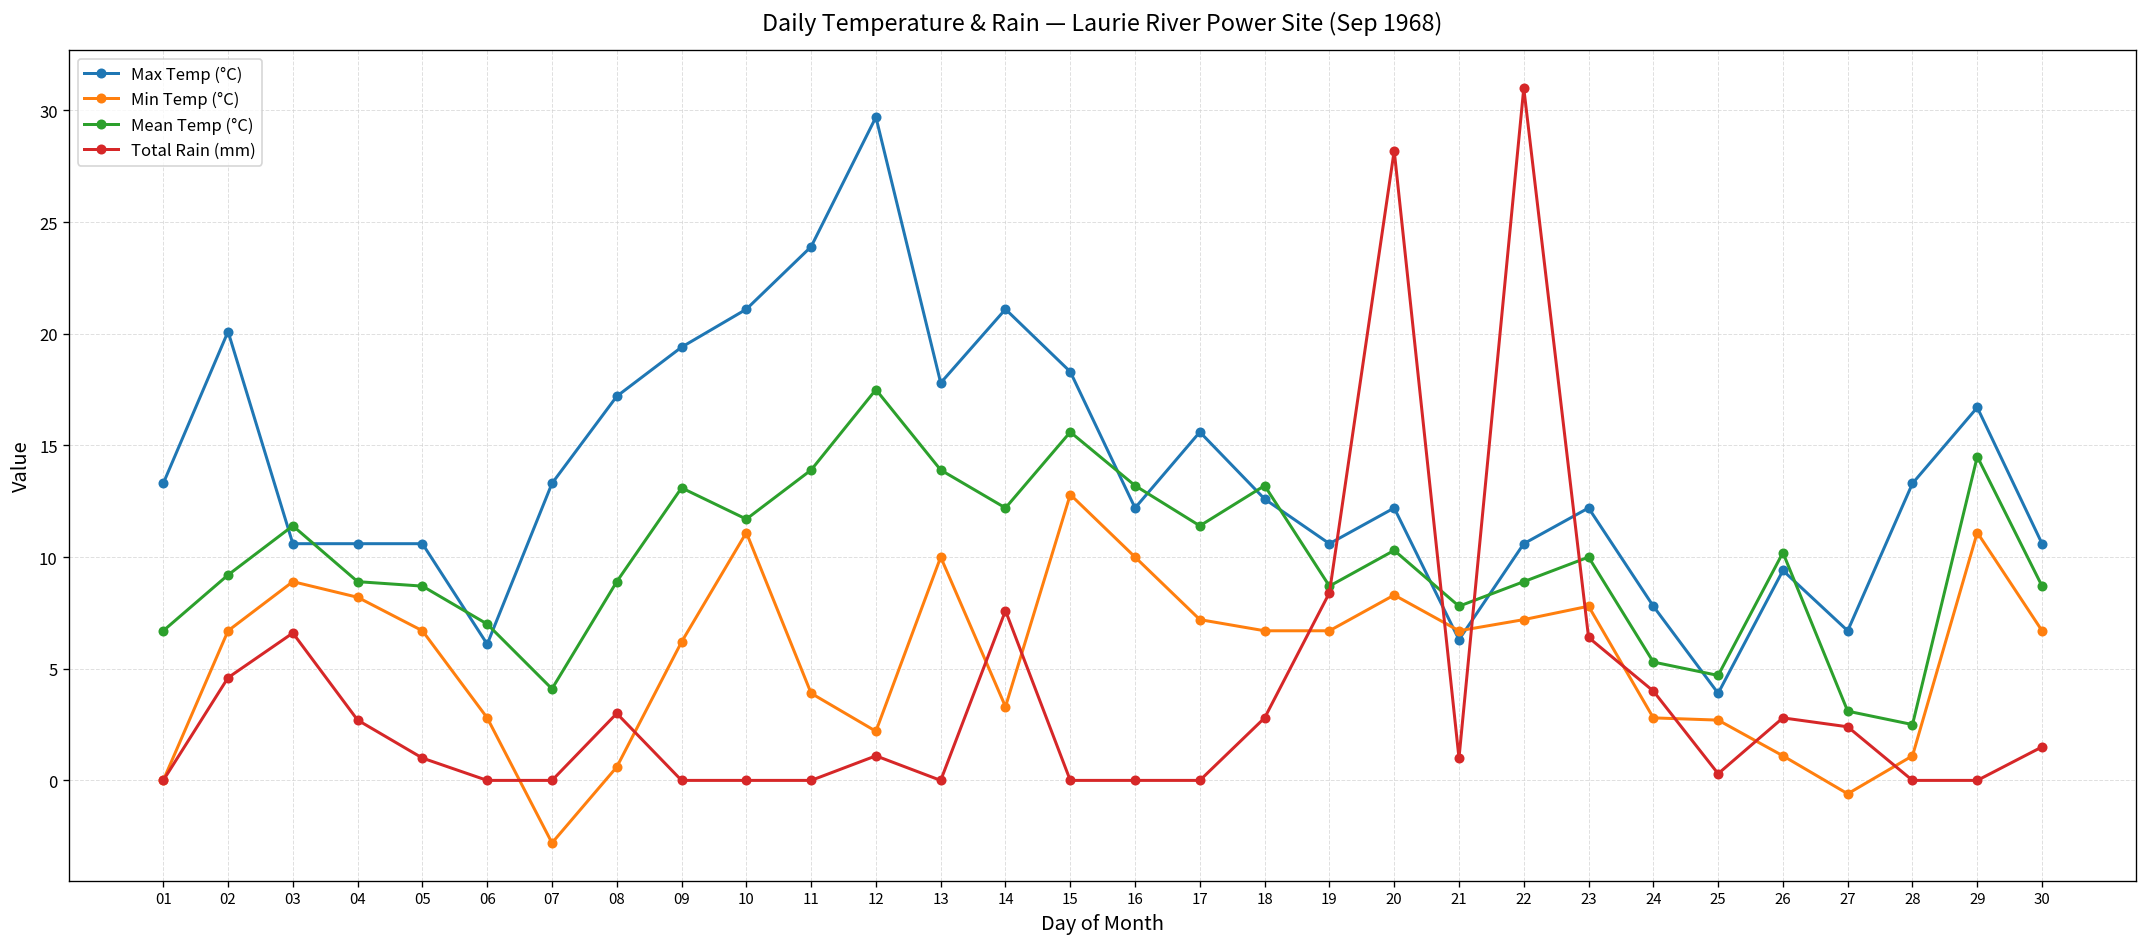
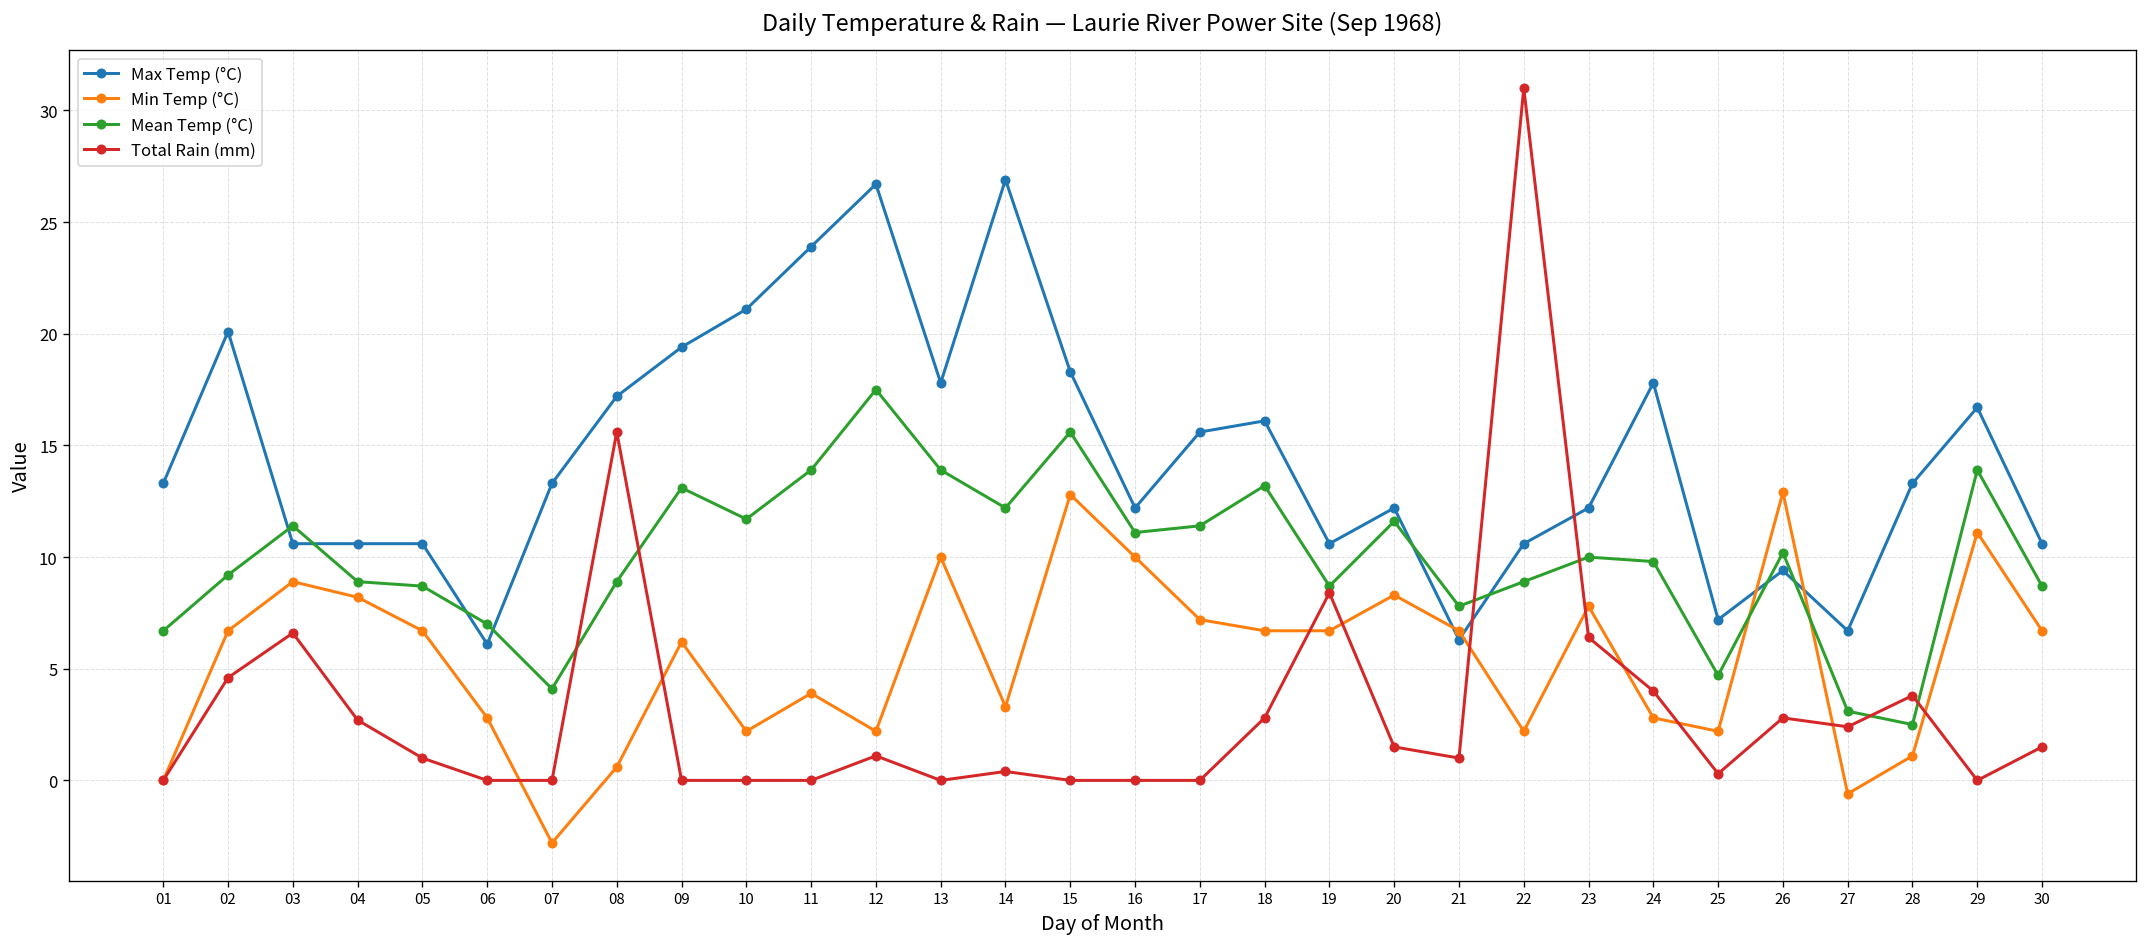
Total Rain (mm), 08: 3.0 -> 15.6
Min Temp (°C), 10: 11.1 -> 2.2
Max Temp (°C), 12: 29.7 -> 26.7
Max Temp (°C), 14: 21.1 -> 26.9
Total Rain (mm), 14: 7.6 -> 0.4
Mean Temp (°C), 16: 13.2 -> 11.1
Max Temp (°C), 18: 12.6 -> 16.1
Mean Temp (°C), 20: 10.3 -> 11.6
Total Rain (mm), 20: 28.2 -> 1.5
Min Temp (°C), 22: 7.2 -> 2.2
Max Temp (°C), 24: 7.8 -> 17.8
Mean Temp (°C), 24: 5.3 -> 9.8
Max Temp (°C), 25: 3.9 -> 7.2
Min Temp (°C), 25: 2.7 -> 2.2
Min Temp (°C), 26: 1.1 -> 12.9
Total Rain (mm), 28: 0.0 -> 3.8
Mean Temp (°C), 29: 14.5 -> 13.9
